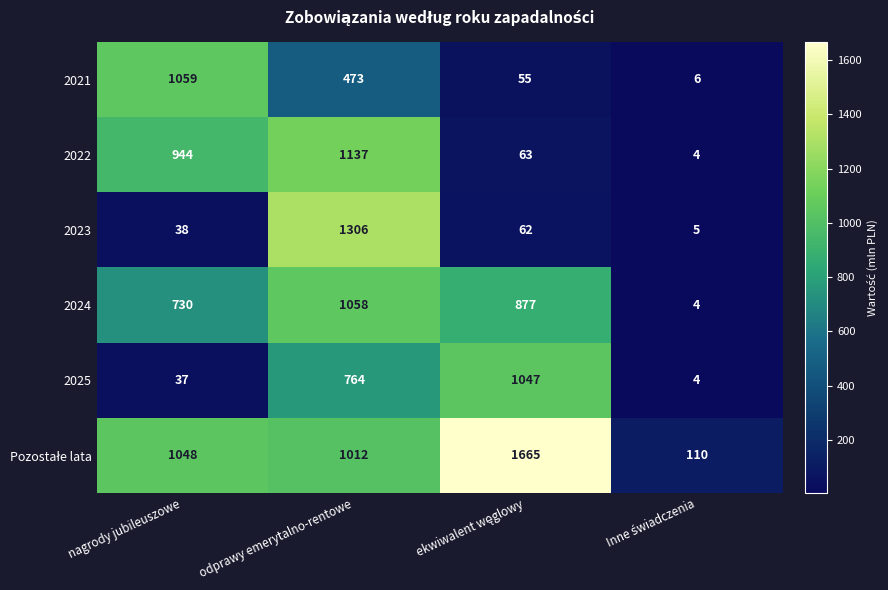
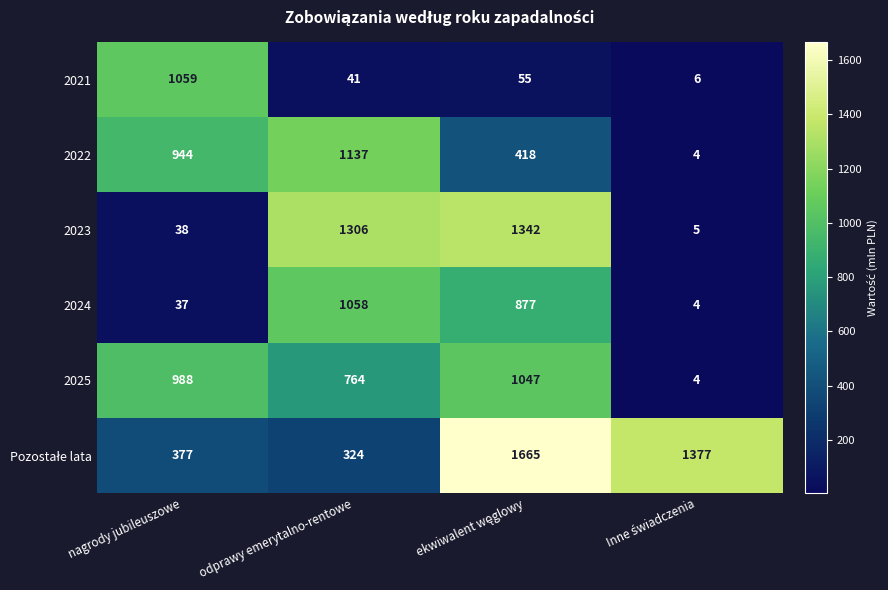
2021, odprawy emerytalno-rentowe: 473 -> 41
2022, ekwiwalent węglowy: 63 -> 418
2023, ekwiwalent węglowy: 62 -> 1342
2024, nagrody jubileuszowe: 730 -> 37
2025, nagrody jubileuszowe: 37 -> 988
Pozostałe lata, nagrody jubileuszowe: 1048 -> 377
Pozostałe lata, odprawy emerytalno-rentowe: 1012 -> 324
Pozostałe lata, Inne świadczenia: 110 -> 1377
